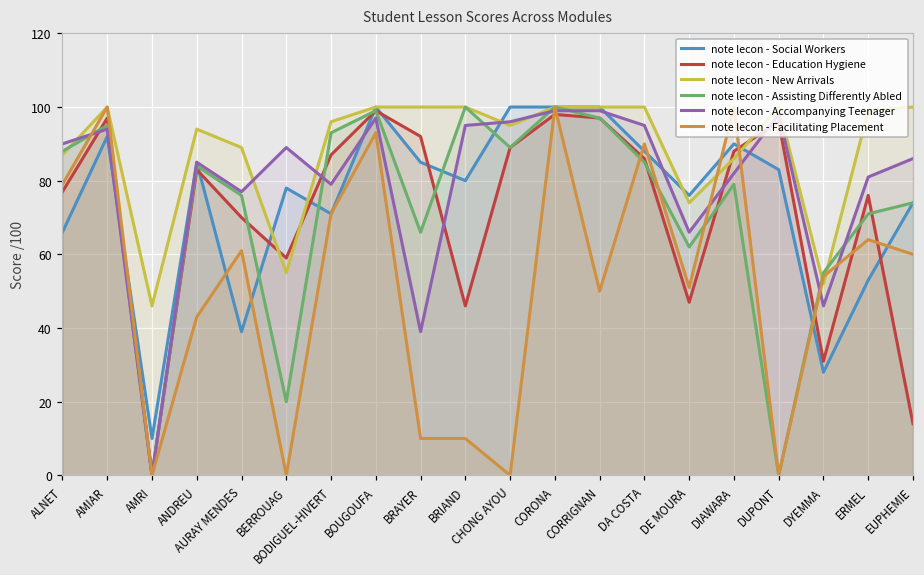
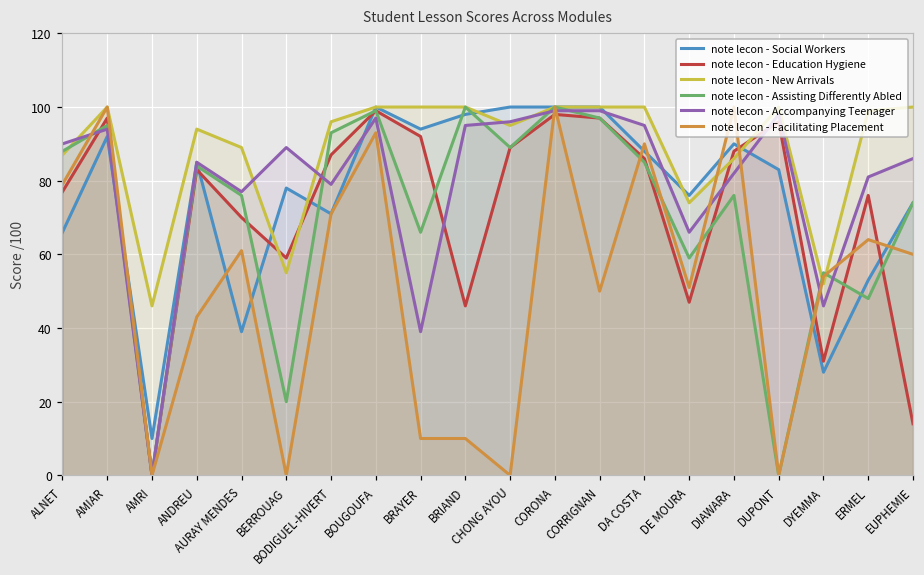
note lecon - Social Workers, BRAYER: 85 -> 94
note lecon - Social Workers, BRIAND: 80 -> 98
note lecon - Assisting Differently Abled, DE MOURA: 62 -> 59
note lecon - Assisting Differently Abled, DIAWARA: 79 -> 76
note lecon - Assisting Differently Abled, ERMEL: 71 -> 48
